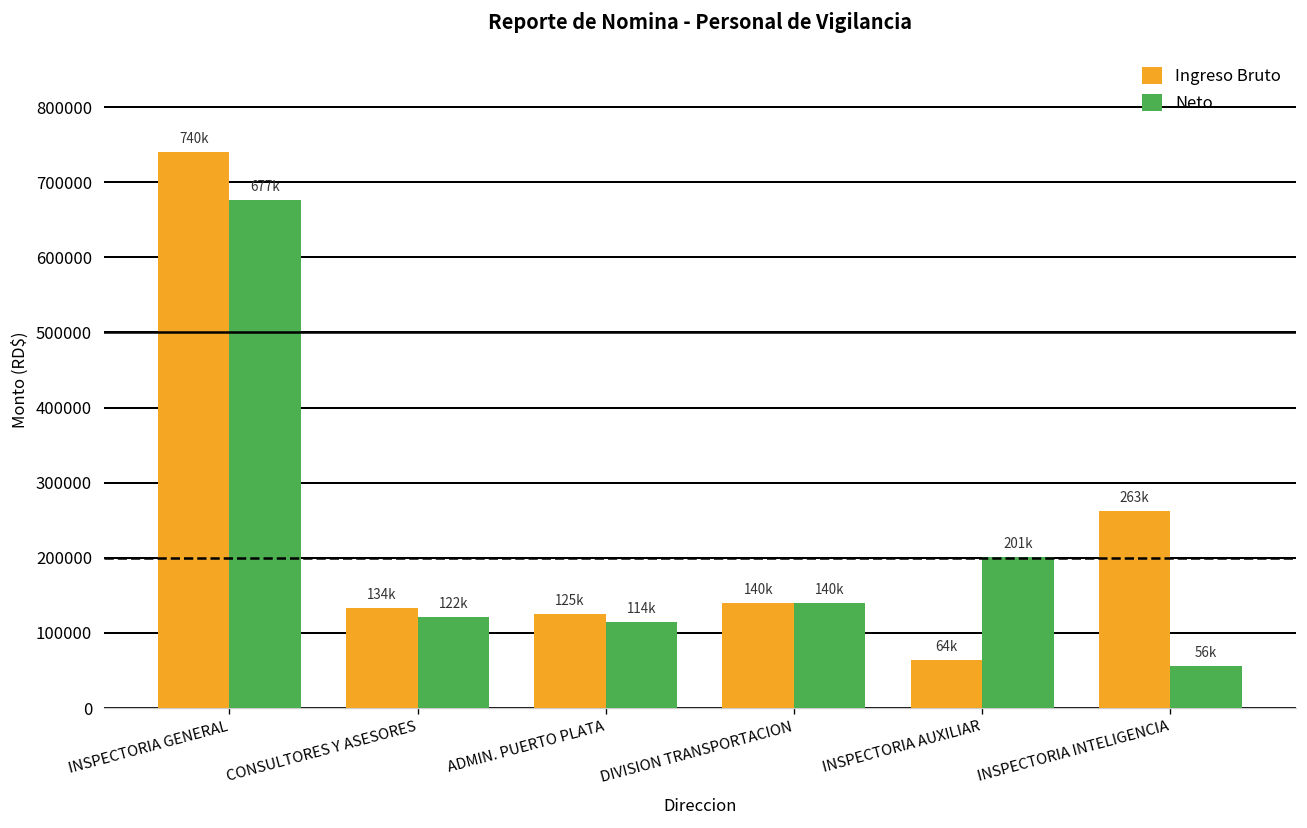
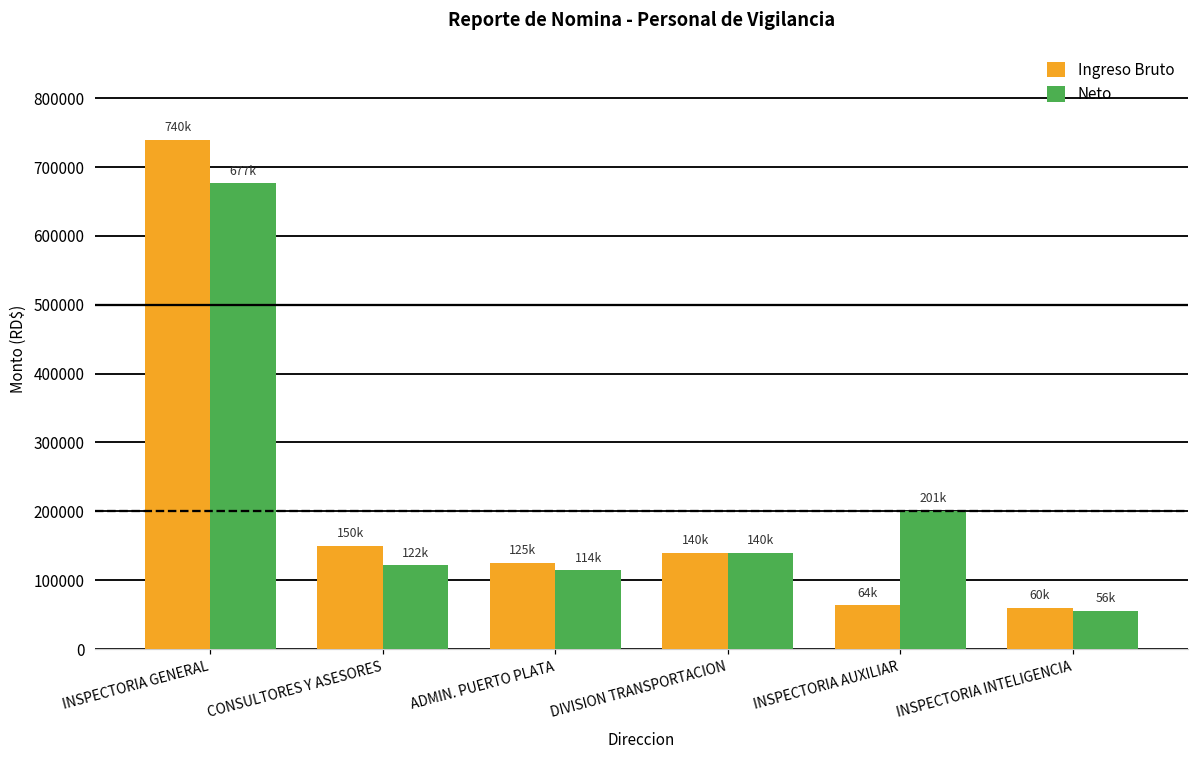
Ingreso Bruto, CONSULTORES Y ASESORES: 134k -> 150k
Ingreso Bruto, INSPECTORIA INTELIGENCIA: 263k -> 60k
